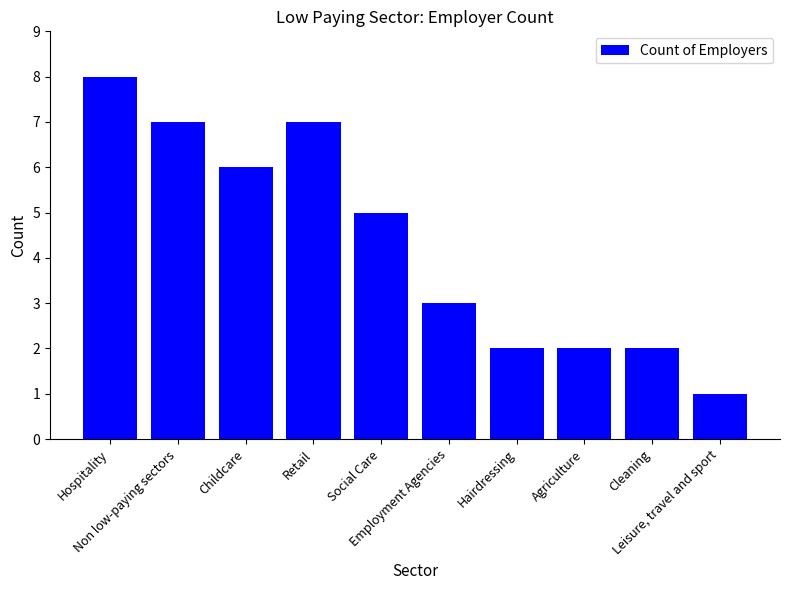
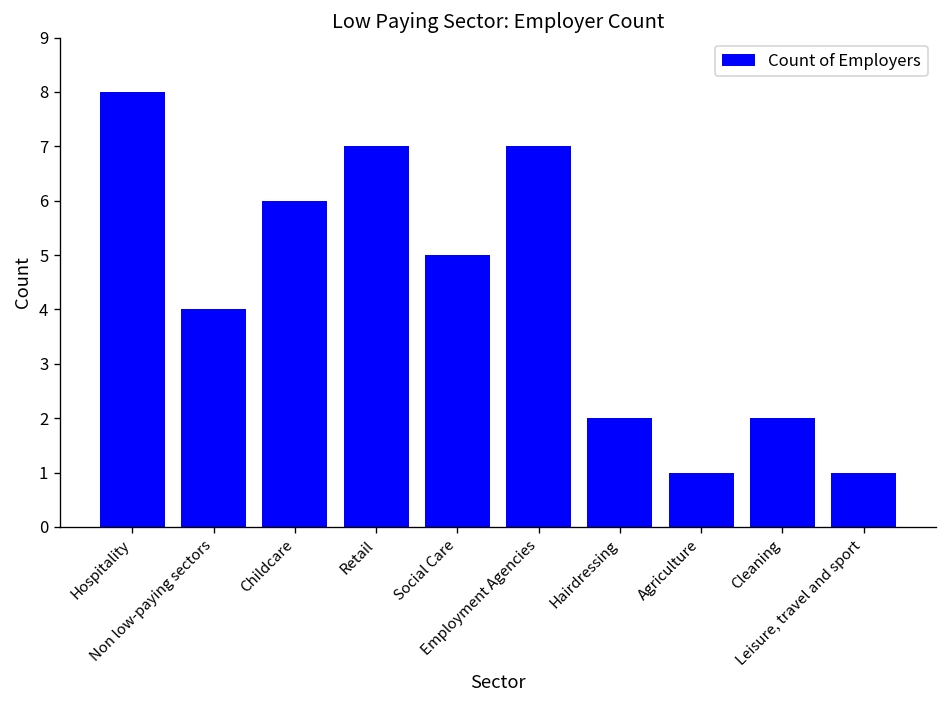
Non low-paying sectors: 7 -> 4
Employment Agencies: 3 -> 7
Agriculture: 2 -> 1
